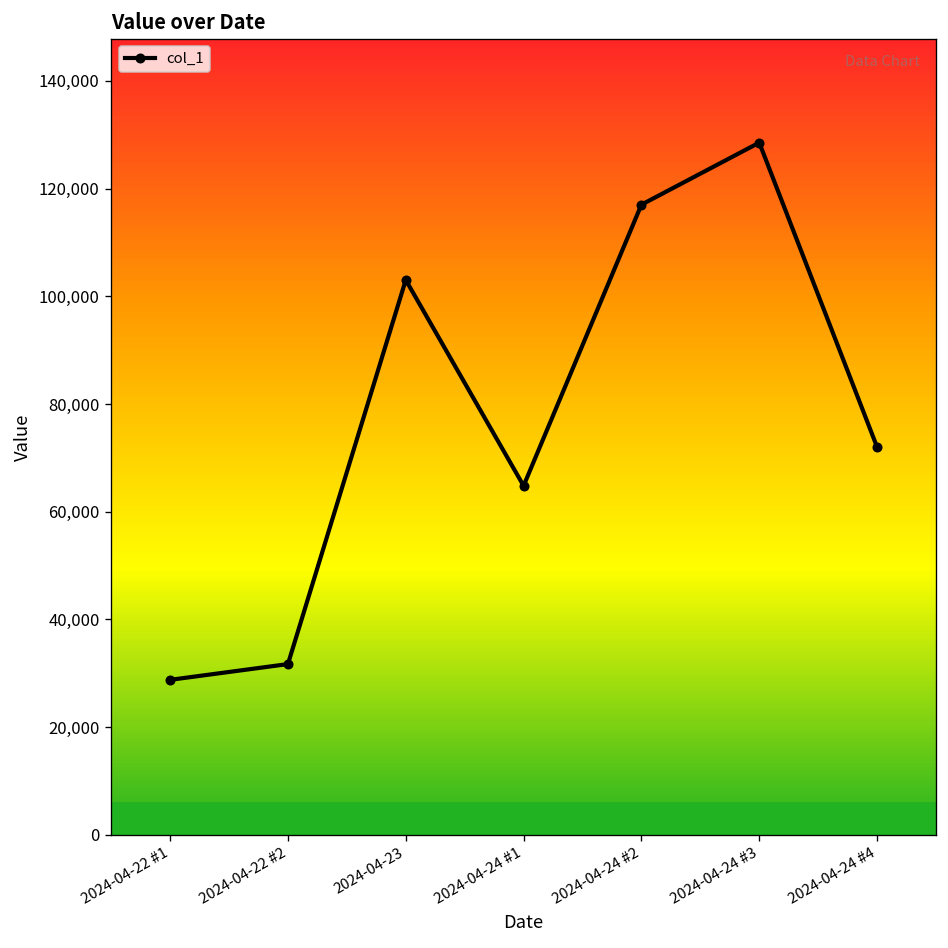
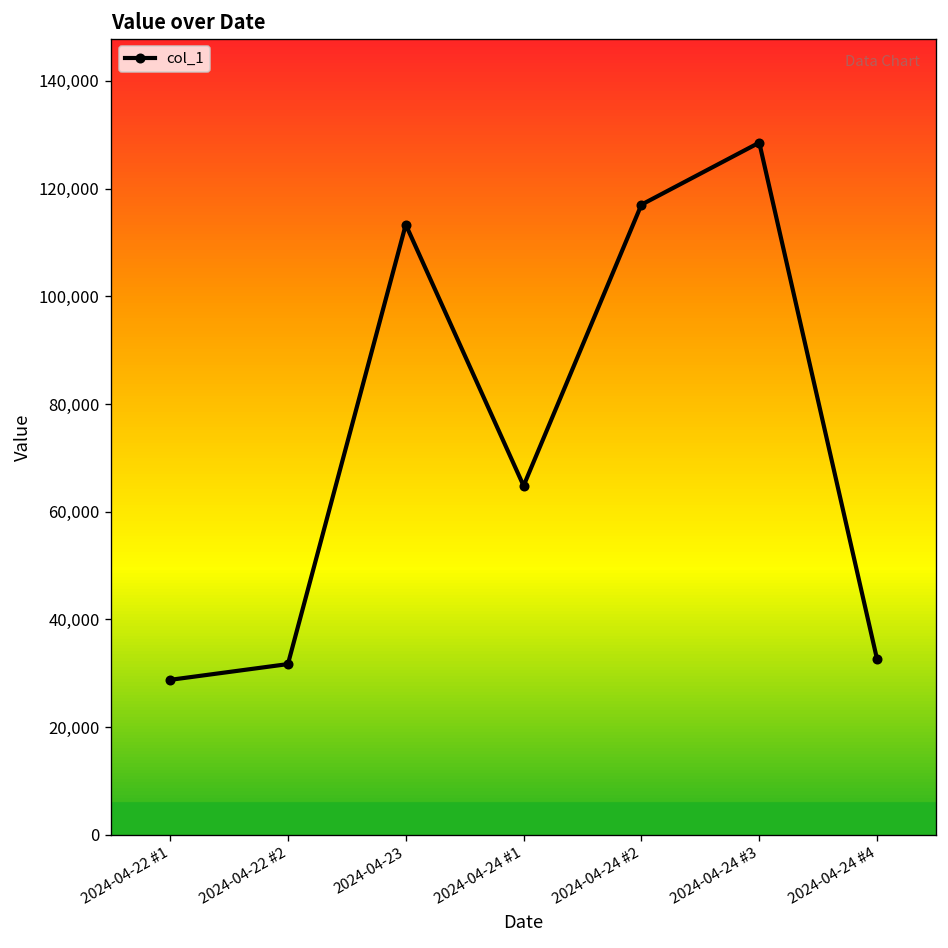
2024-04-23: 103,000 -> 113,000
2024-04-24 #4: 72,000 -> 33,000
